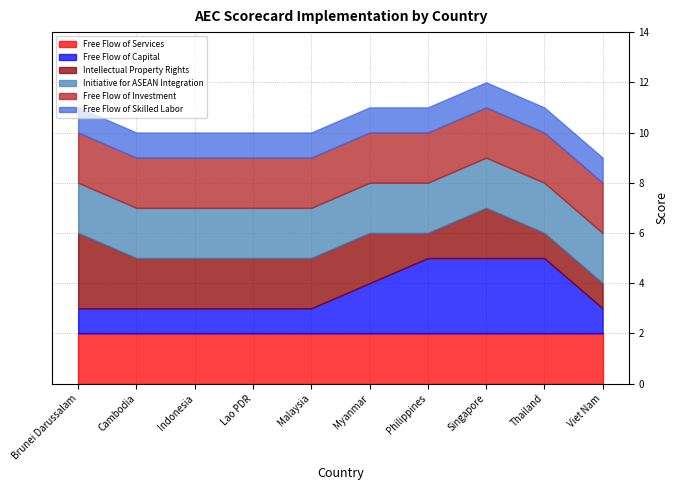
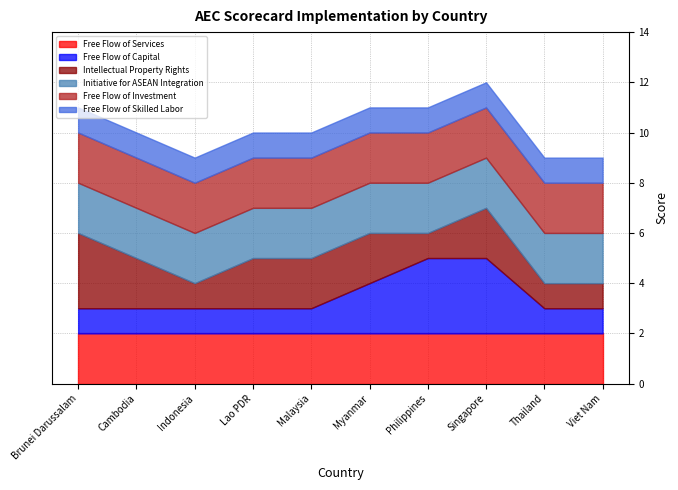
Intellectual Property Rights, Indonesia: 2 -> 1
Free Flow of Capital, Thailand: 3 -> 1
